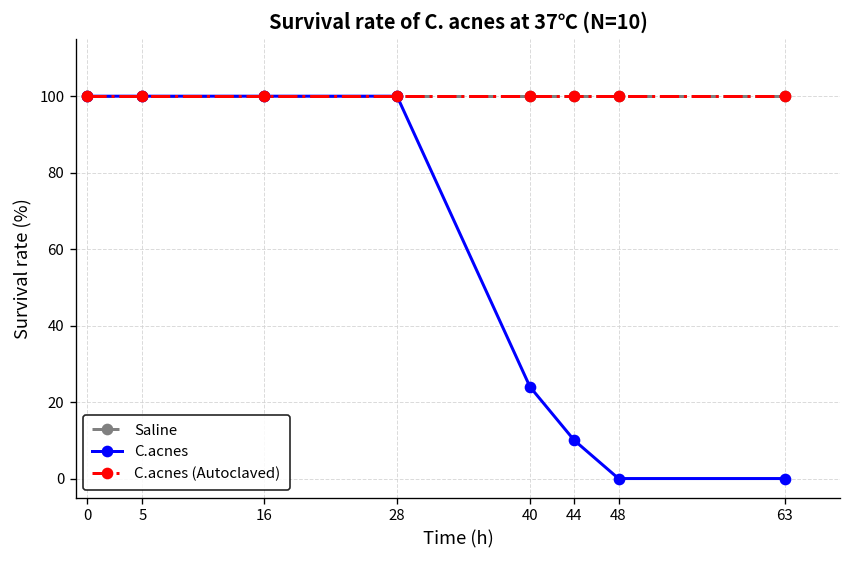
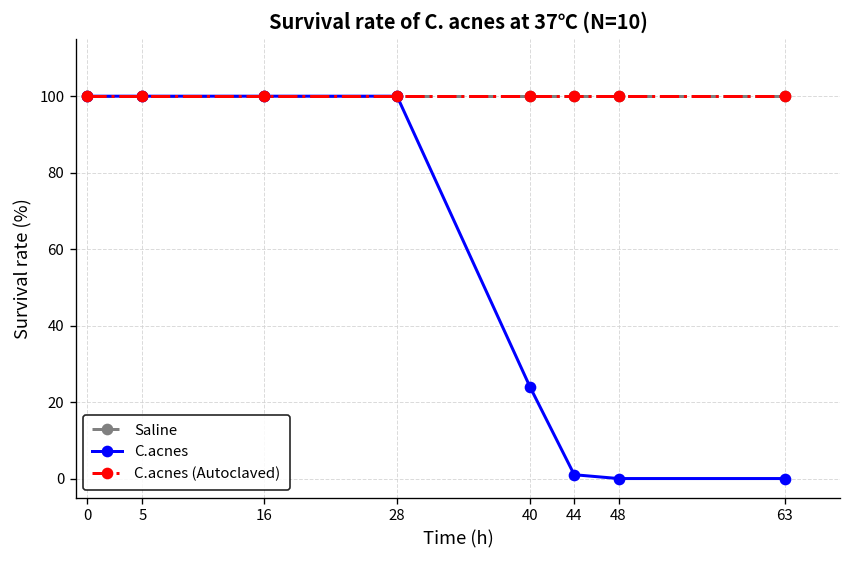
C.acnes, 44: 10 -> 1
